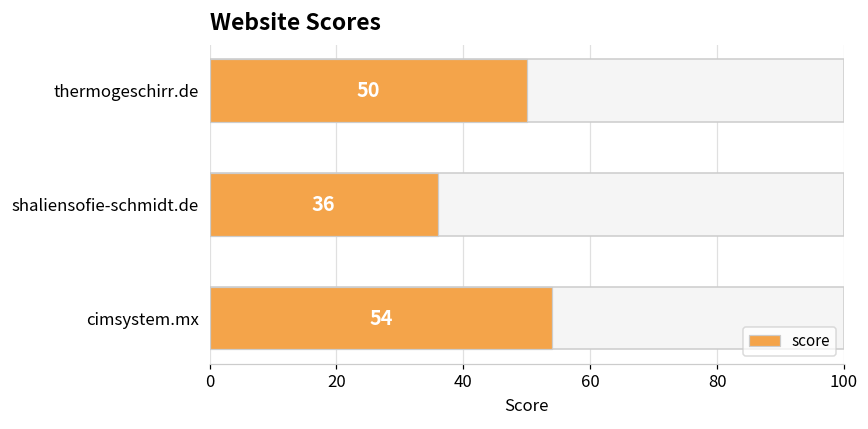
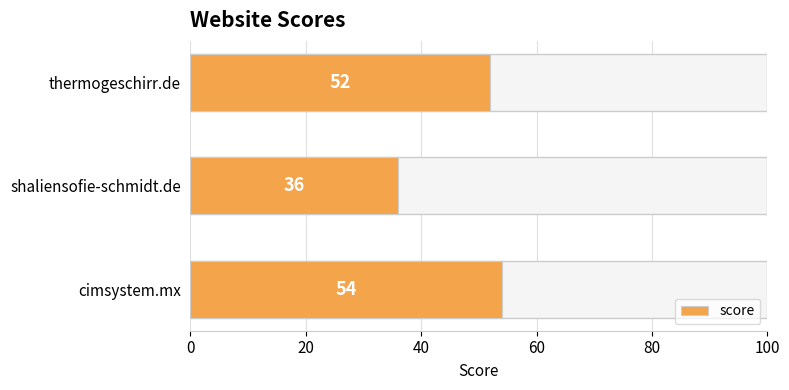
thermogeschirr.de: 50 -> 52
